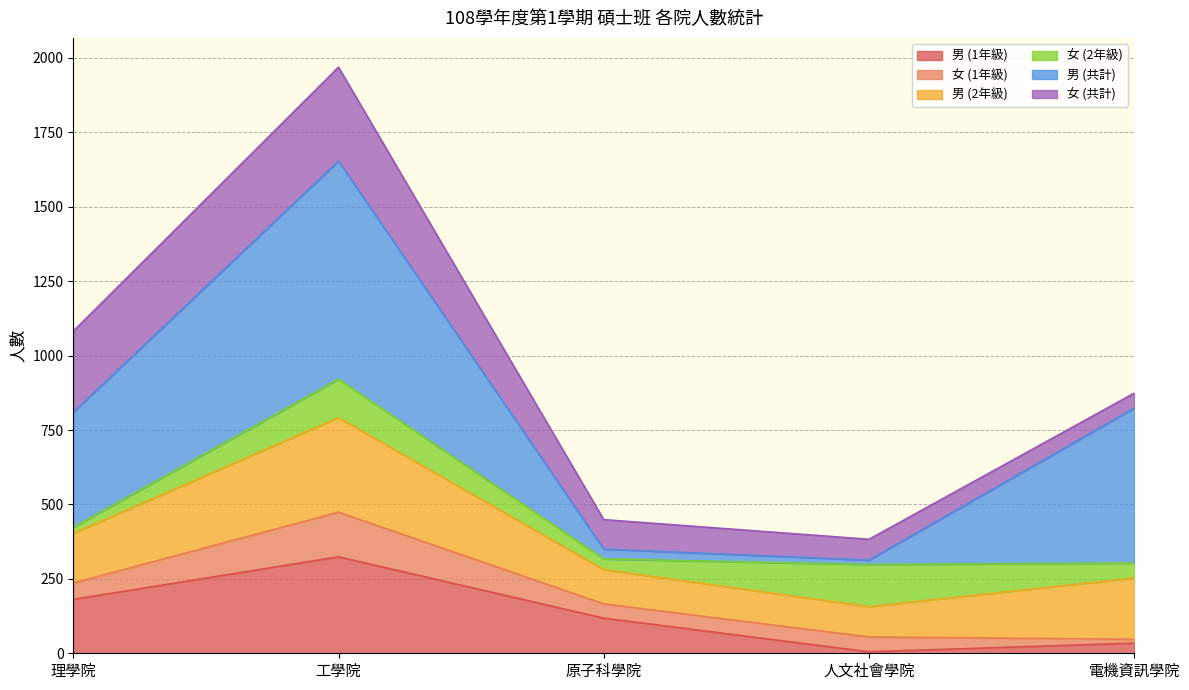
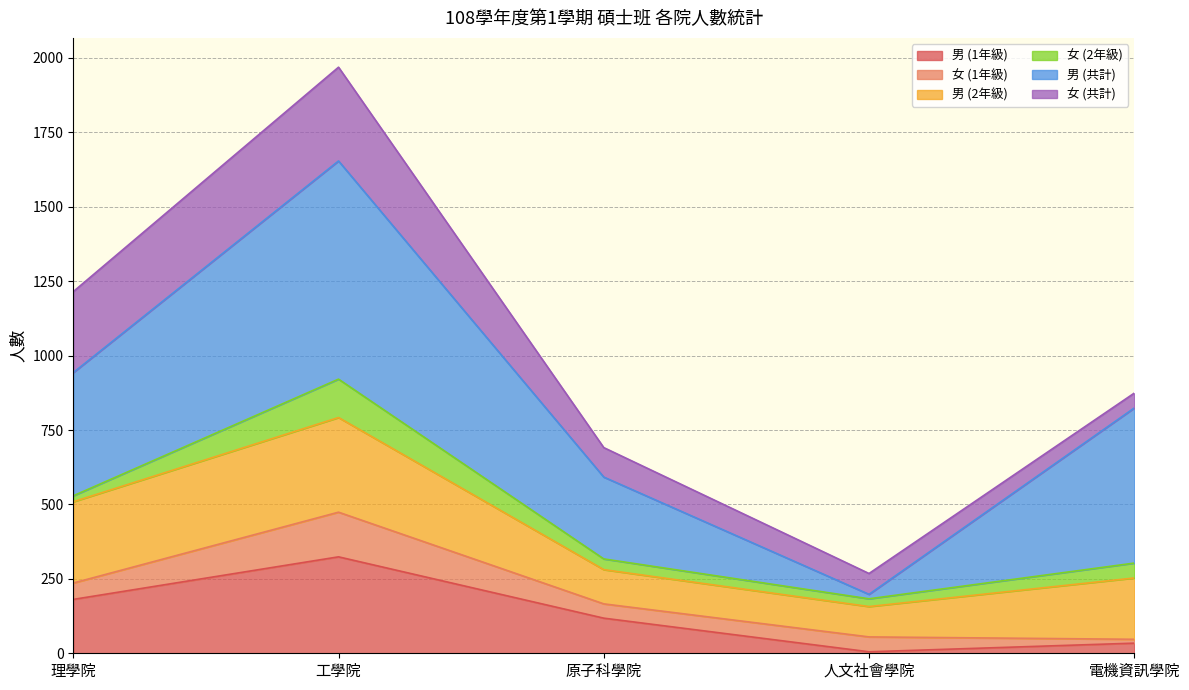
男 (2年級), 理學院: 170 -> 270
男 (共計), 理學院: 390 -> 410
男 (共計), 原子科學院: 30 -> 280
女 (2年級), 人文社會學院: 140 -> 30
